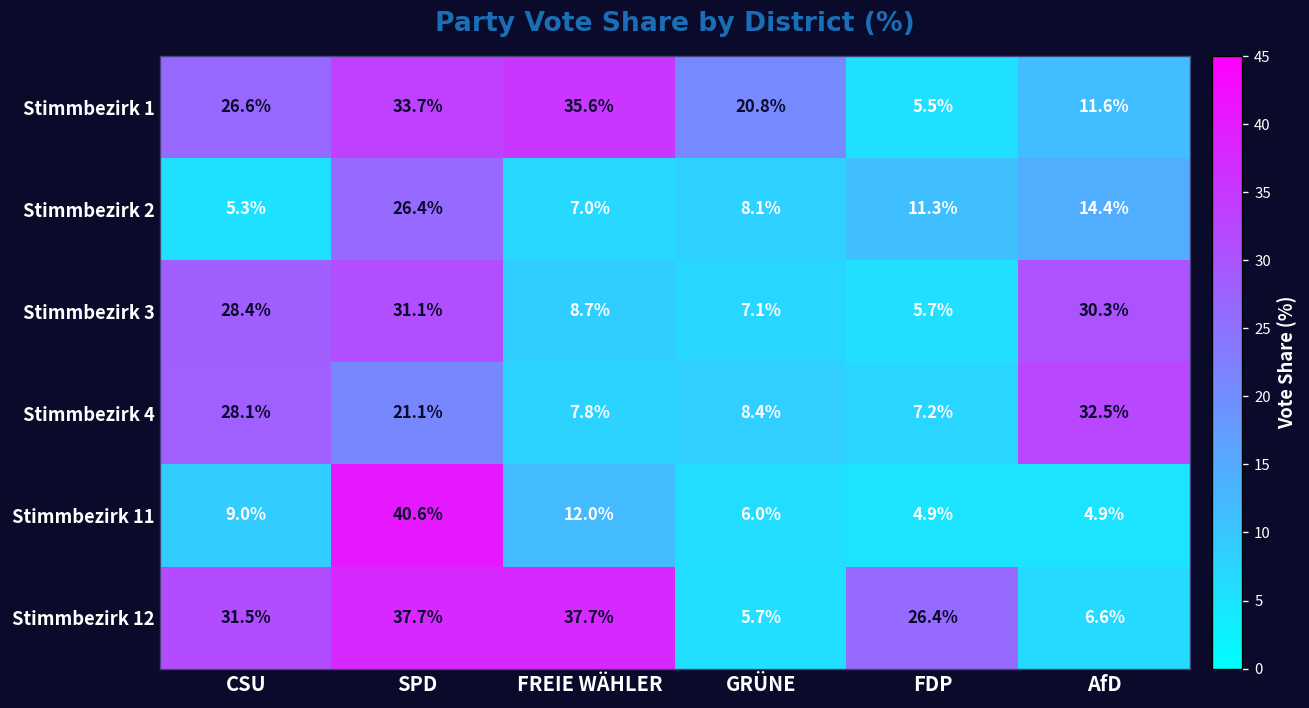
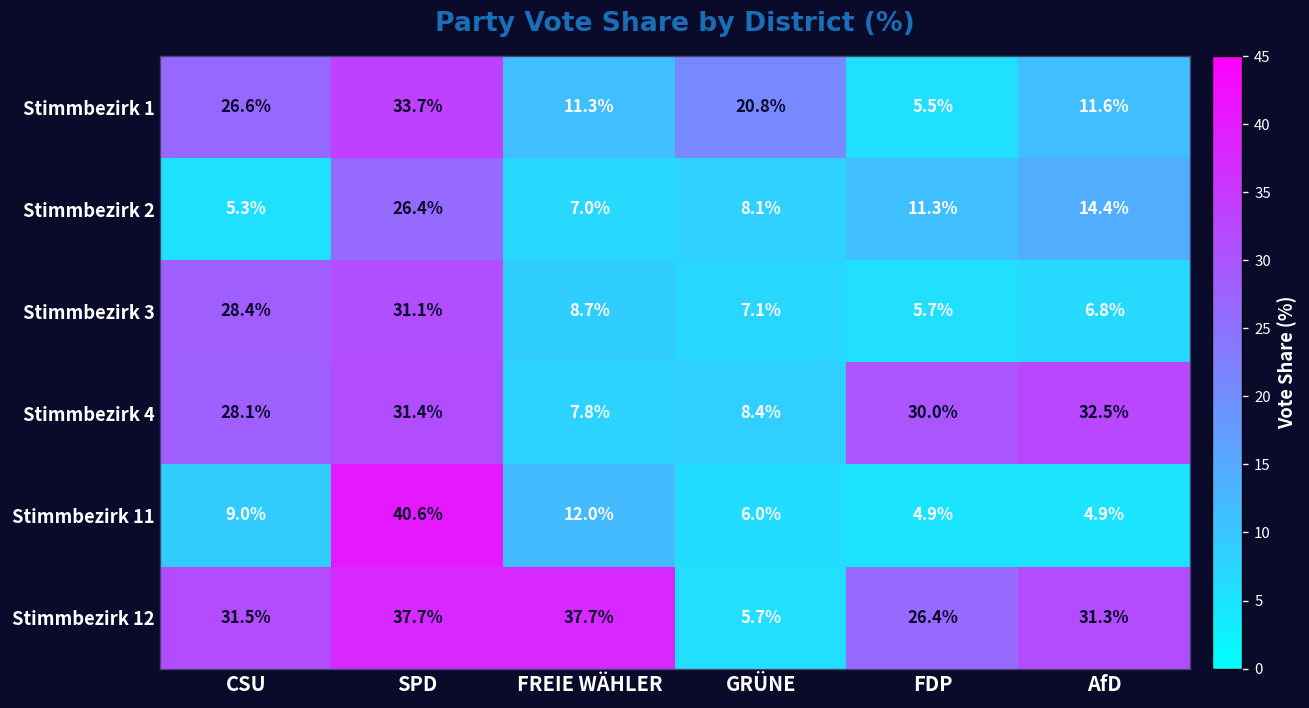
Stimmbezirk 1, FREIE WÄHLER: 35.6% -> 11.3%
Stimmbezirk 3, AfD: 30.3% -> 6.8%
Stimmbezirk 4, SPD: 21.1% -> 31.4%
Stimmbezirk 4, FDP: 7.2% -> 30.0%
Stimmbezirk 12, AfD: 6.6% -> 31.3%
